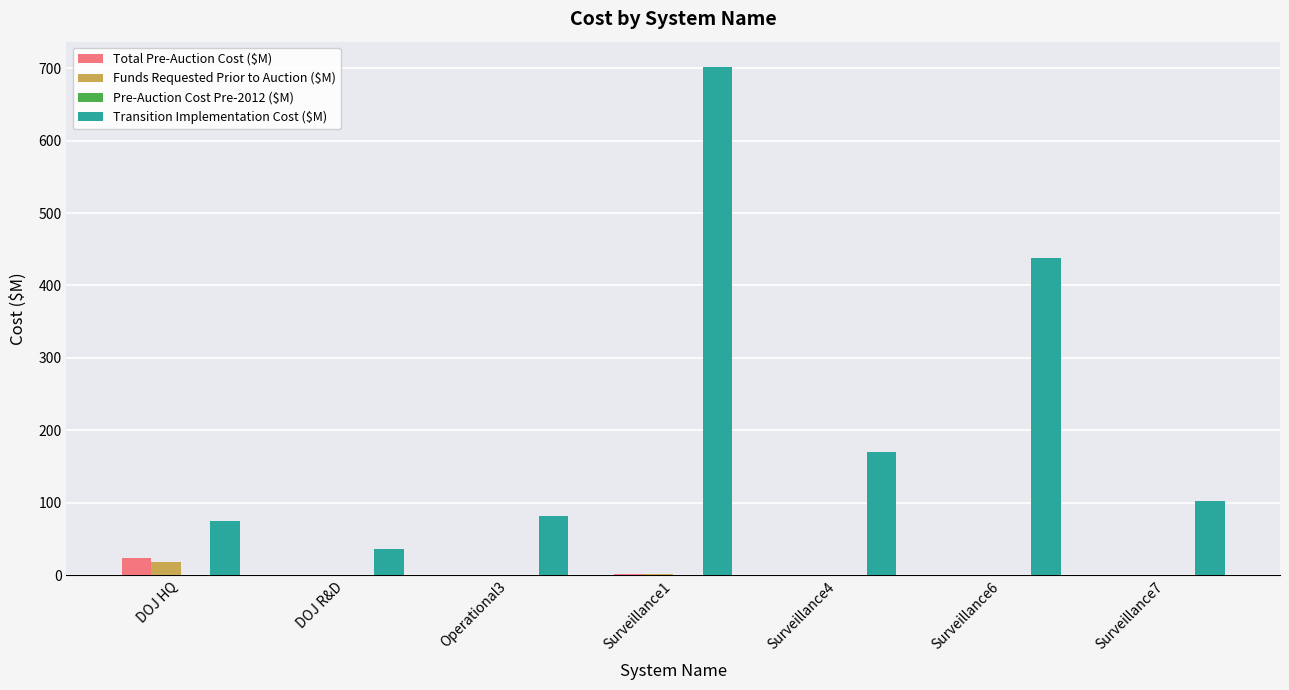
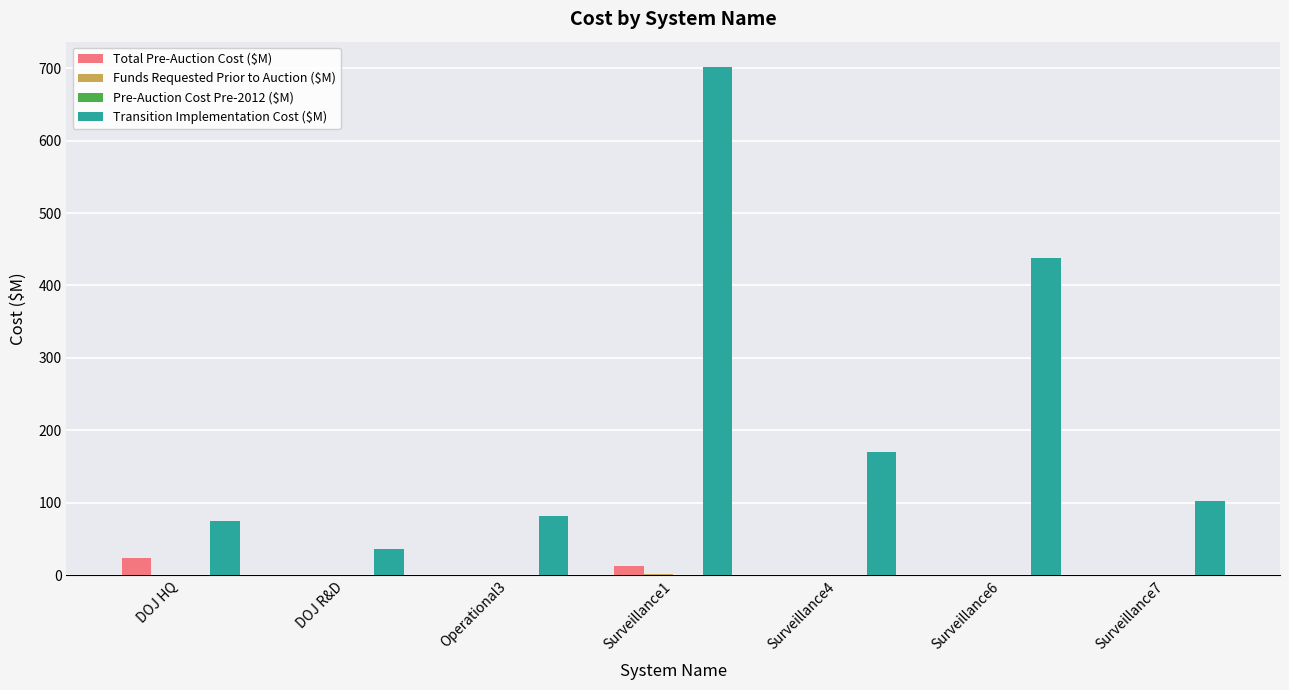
Funds Requested Prior to Auction ($M), DOJ HQ: 20 -> 0
Total Pre-Auction Cost ($M), Surveillance1: 0 -> 10
